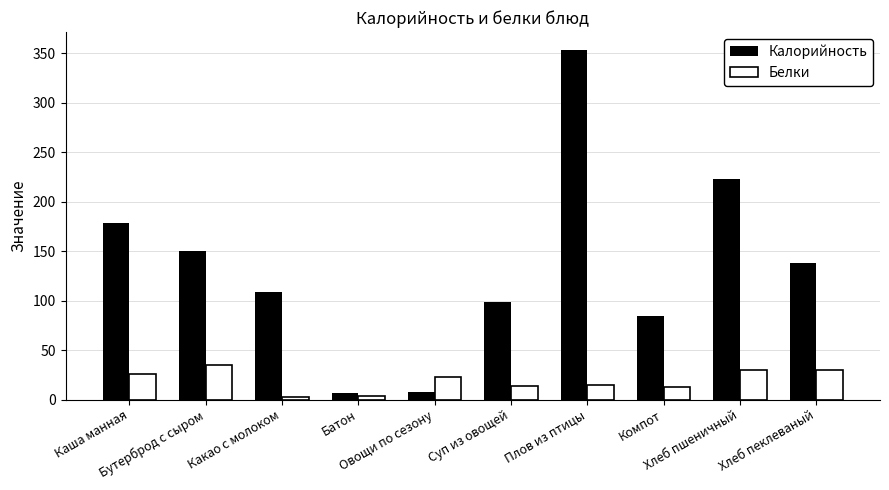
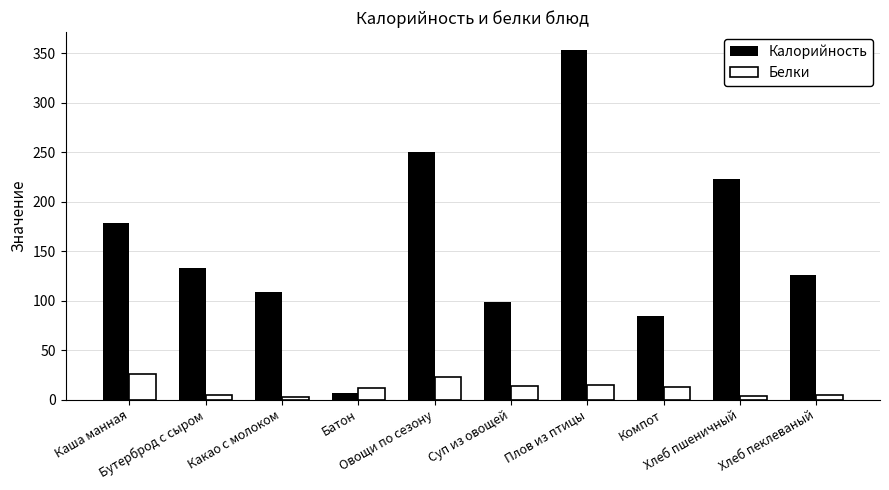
Калорийность, Бутерброд с сыром: 150 -> 130
Белки, Бутерброд с сыром: 40 -> 0
Белки, Батон: 0 -> 10
Калорийность, Овощи по сезону: 10 -> 250
Белки, Хлеб пшеничный: 30 -> 0
Калорийность, Хлеб пеклеваный: 140 -> 130
Белки, Хлеб пеклеваный: 30 -> 0
